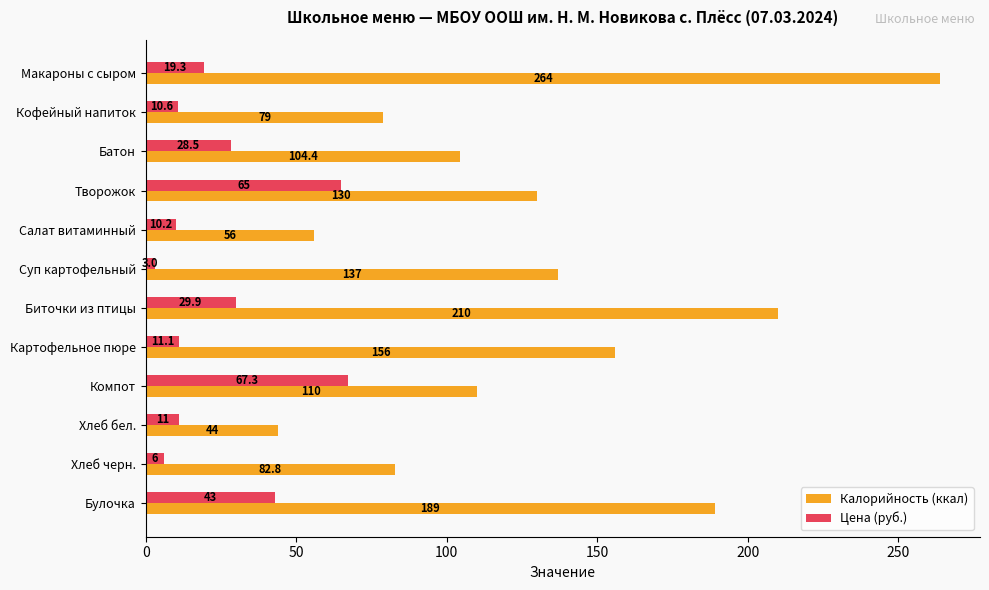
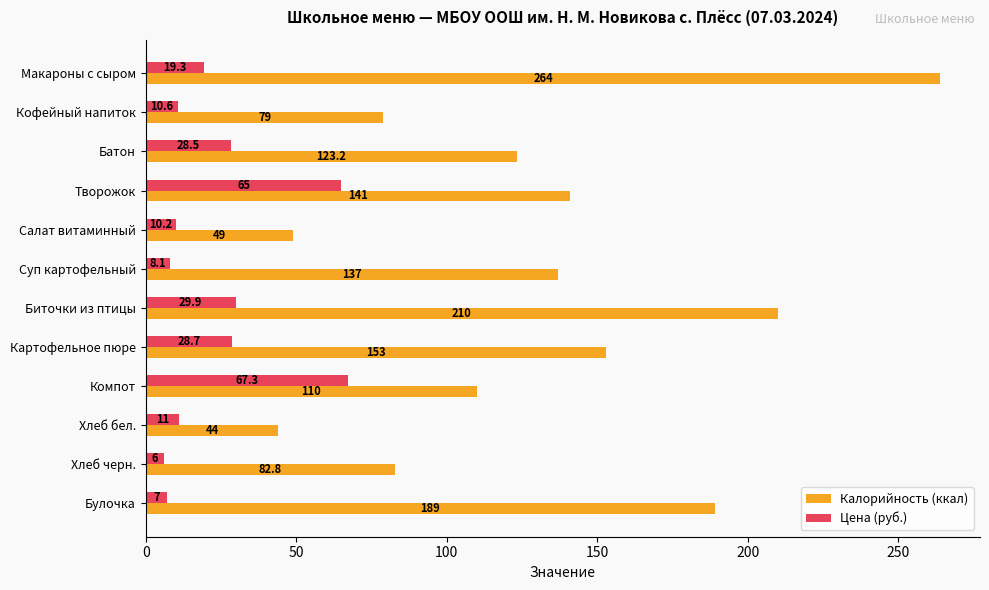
Калорийность (ккал), Батон: 104.4 -> 123.2
Калорийность (ккал), Творожок: 130 -> 141
Калорийность (ккал), Салат витаминный: 56 -> 49
Цена (руб.), Суп картофельный: 3.0 -> 8.1
Цена (руб.), Картофельное пюре: 11.1 -> 28.7
Калорийность (ккал), Картофельное пюре: 156 -> 153
Цена (руб.), Булочка: 43 -> 7
